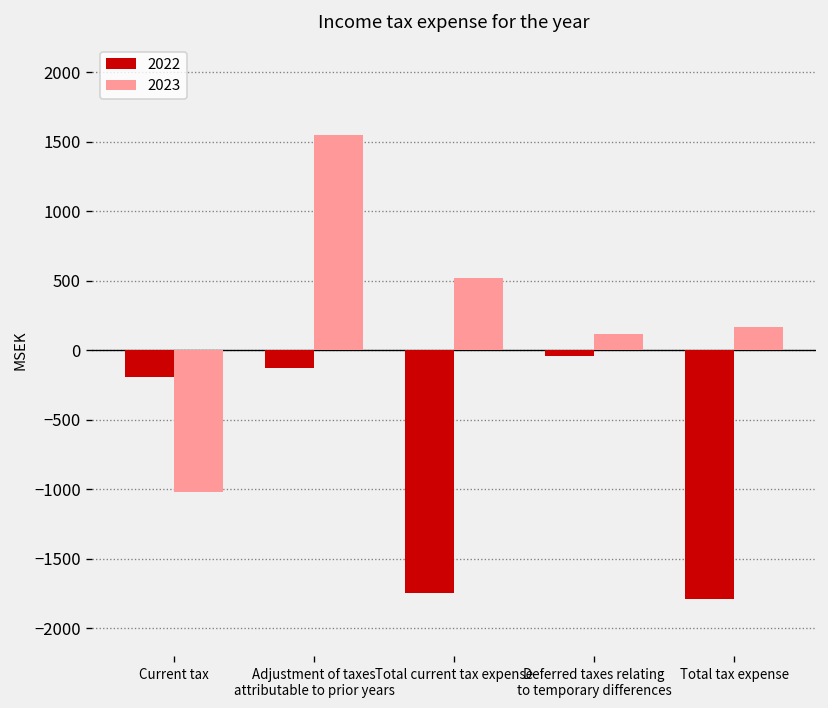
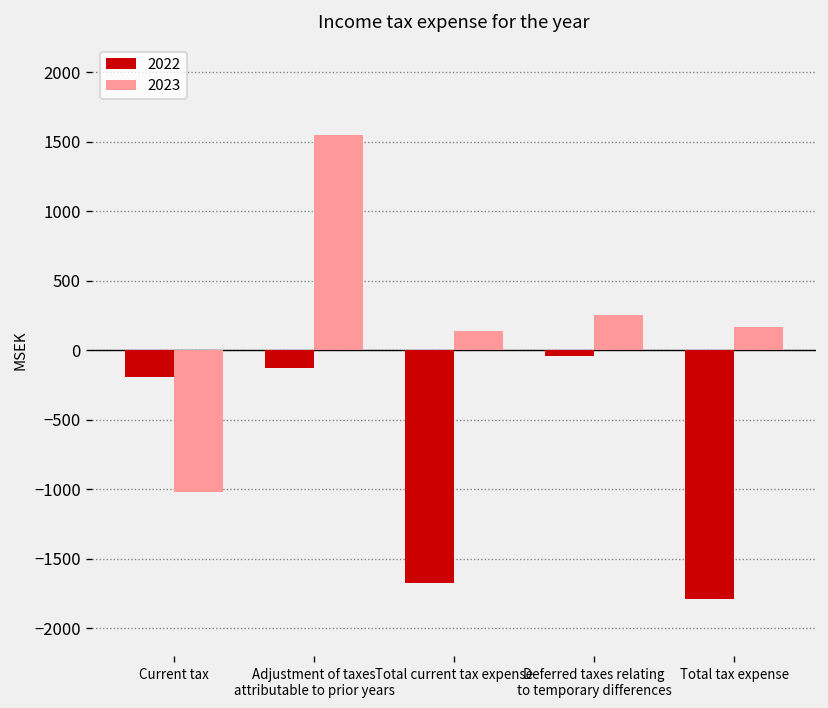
2022, Total current tax expense: -1750 -> -1680
2023, Total current tax expense: 520 -> 140
2023, Deferred taxes relating to temporary differences: 120 -> 260
